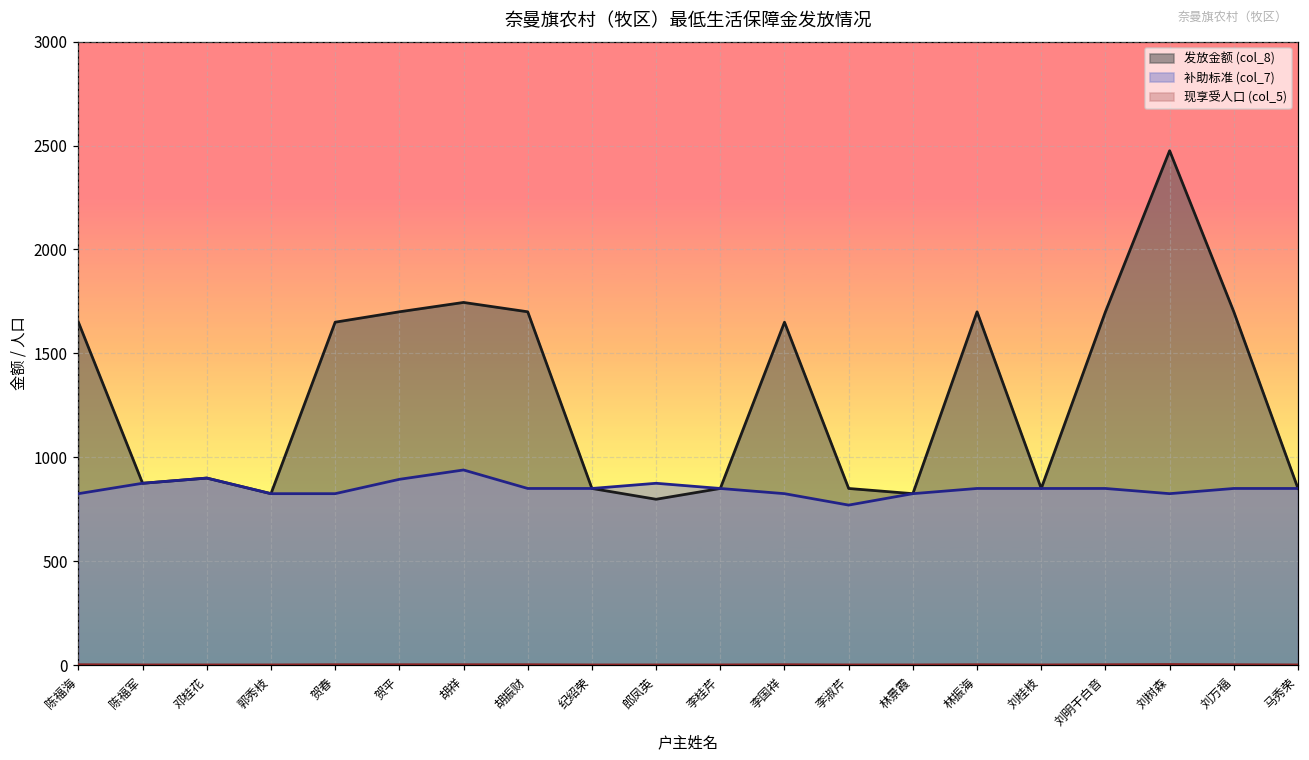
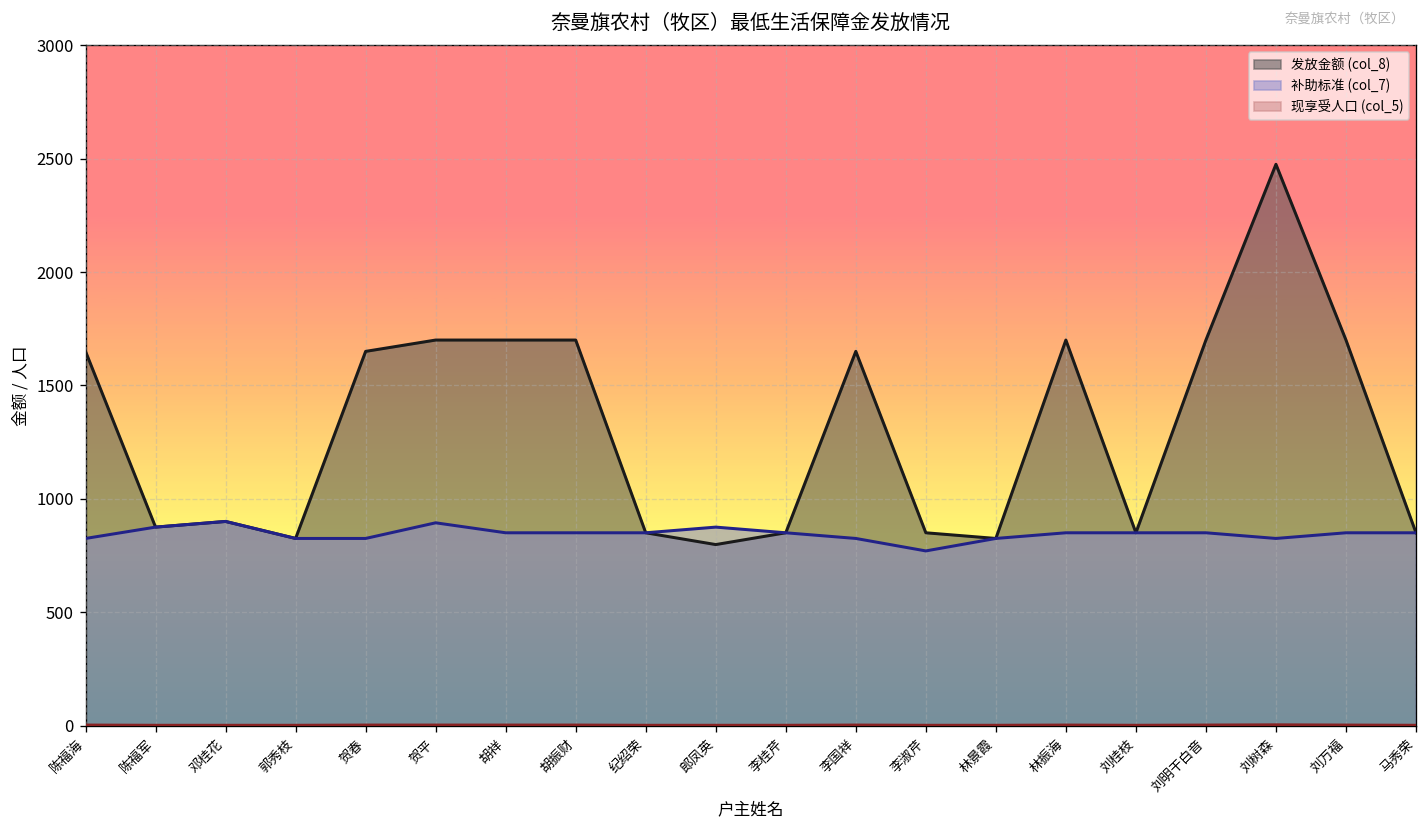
发放金额 (col_8), 胡祥: 1750 -> 1700
补助标准 (col_7), 胡祥: 940 -> 850
